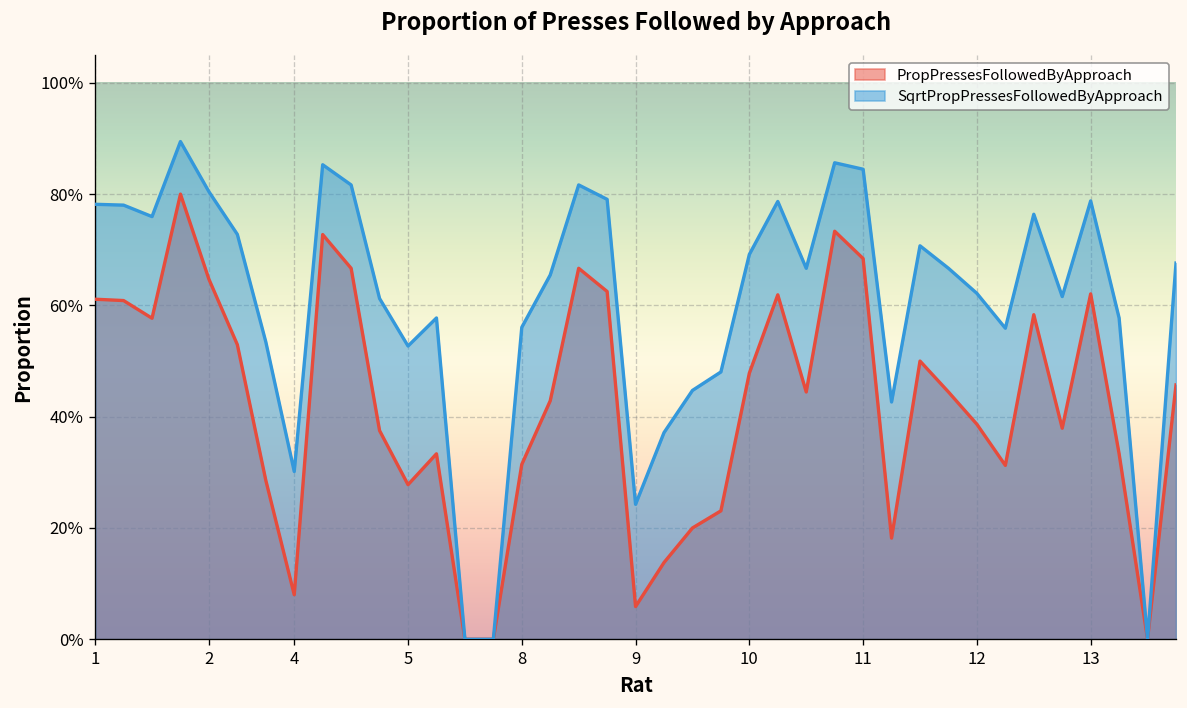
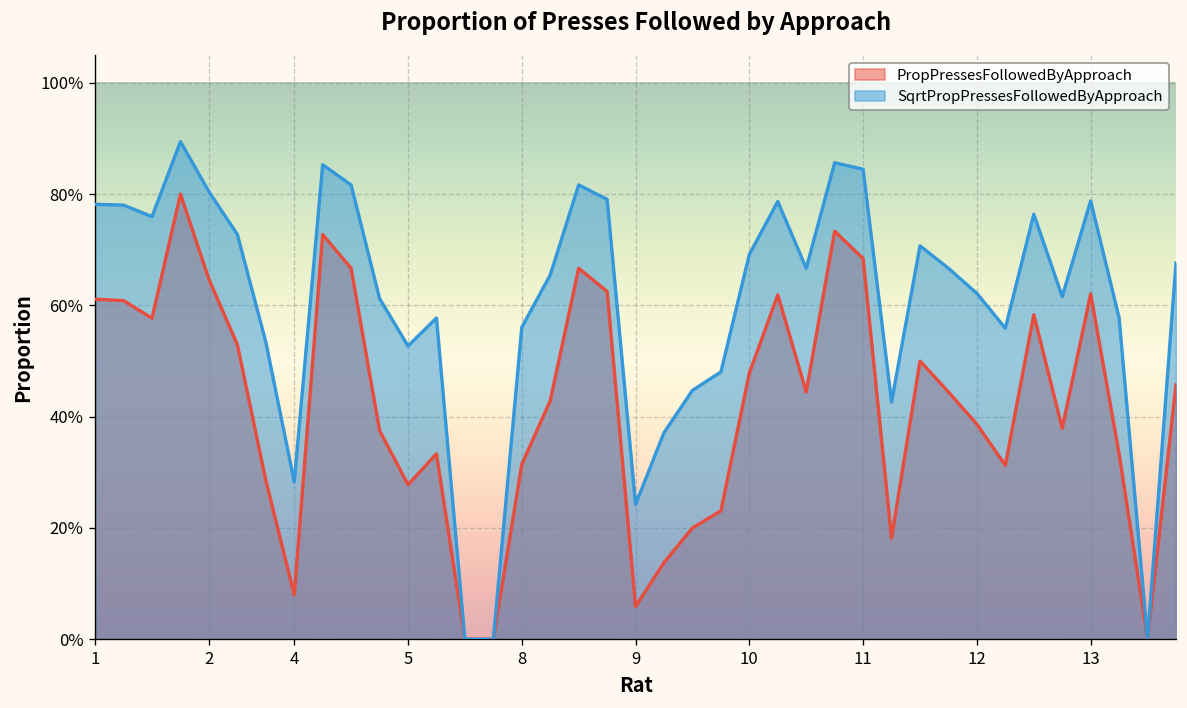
SqrtPropPressesFollowedByApproach, 4: 30% -> 28%
